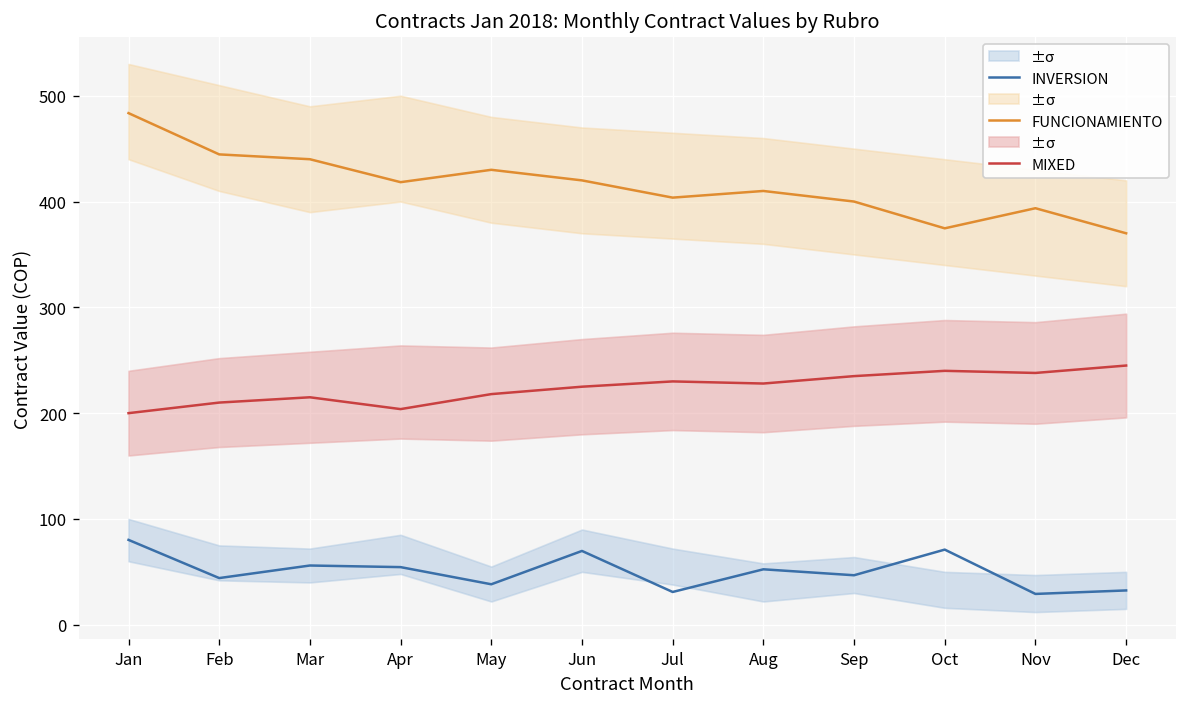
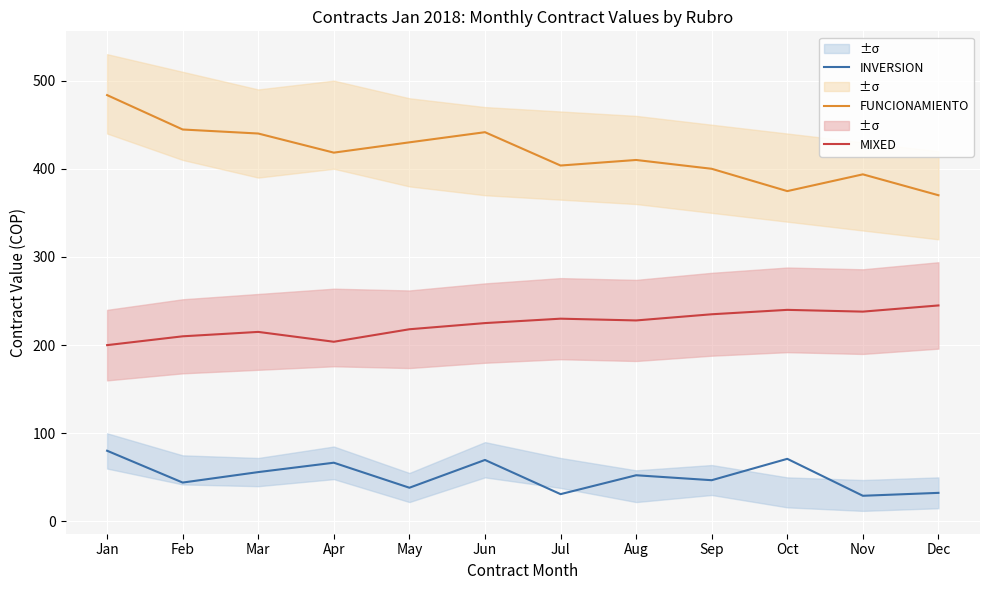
INVERSION, Apr: 50 -> 70
FUNCIONAMIENTO, Jun: 420 -> 440
